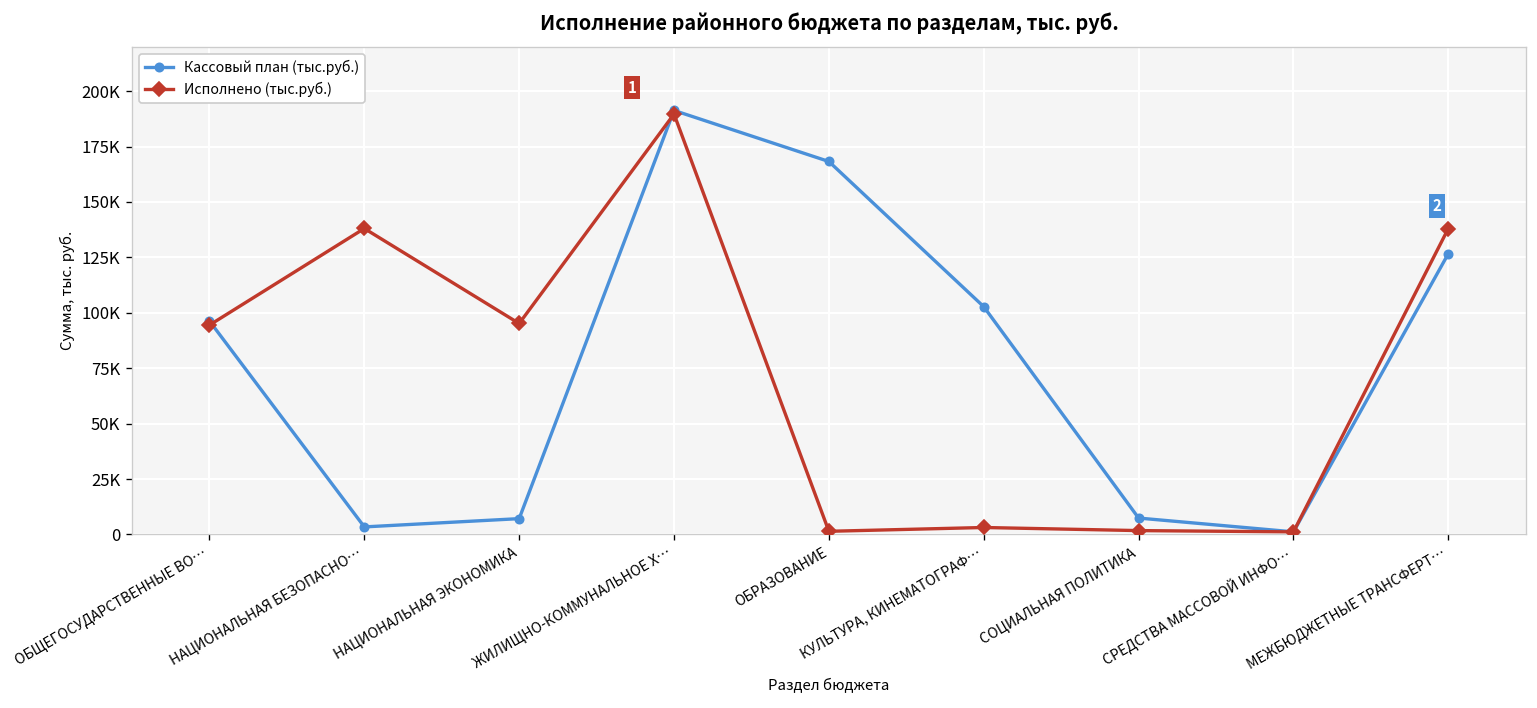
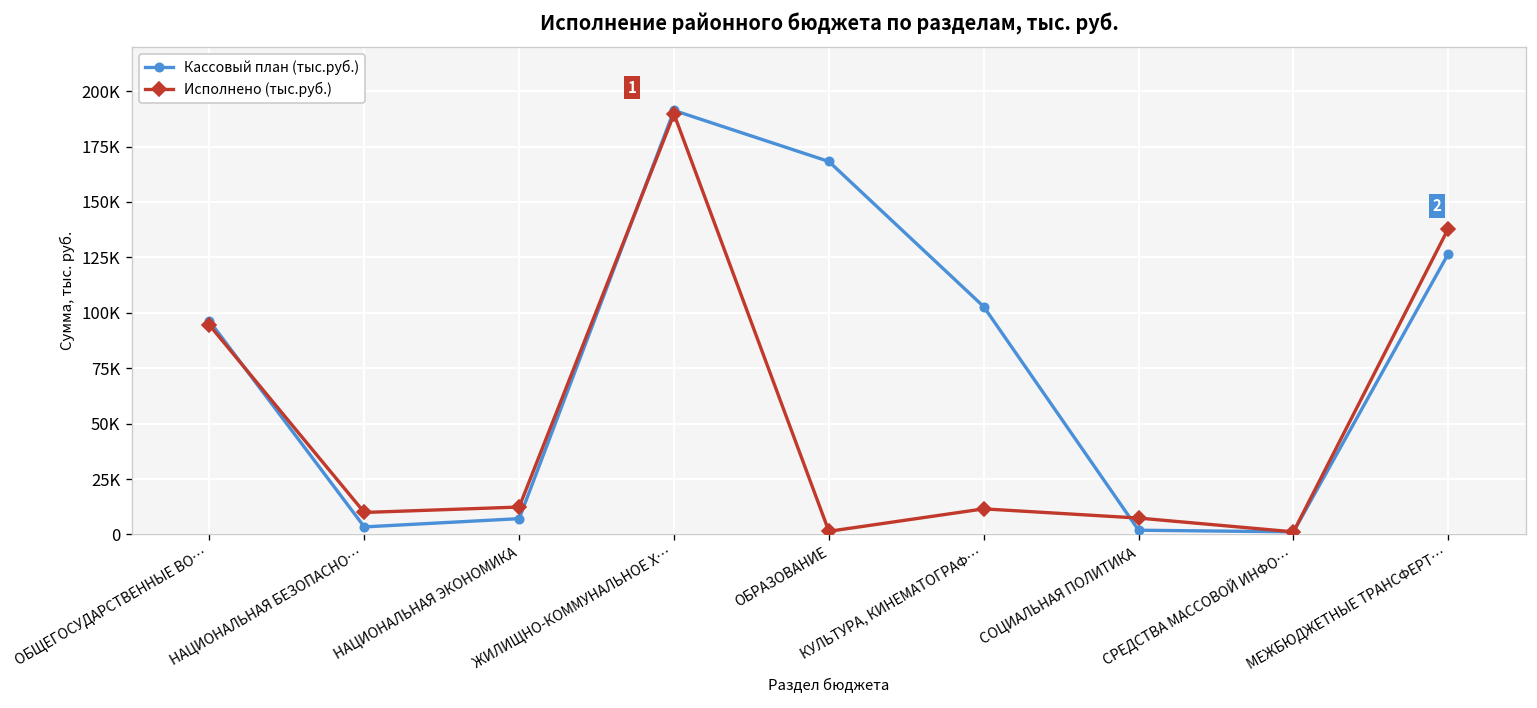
Исполнено (тыс.руб.), НАЦИОНАЛЬНАЯ БЕЗОПАСНО…: 138000 -> 10000
Исполнено (тыс.руб.), НАЦИОНАЛЬНАЯ ЭКОНОМИКА: 95000 -> 12000
Исполнено (тыс.руб.), КУЛЬТУРА, КИНЕМАТОГРАФ…: 3000 -> 12000
Кассовый план (тыс.руб.), СОЦИАЛЬНАЯ ПОЛИТИКА: 7000 -> 2000
Исполнено (тыс.руб.), СОЦИАЛЬНАЯ ПОЛИТИКА: 2000 -> 7000
